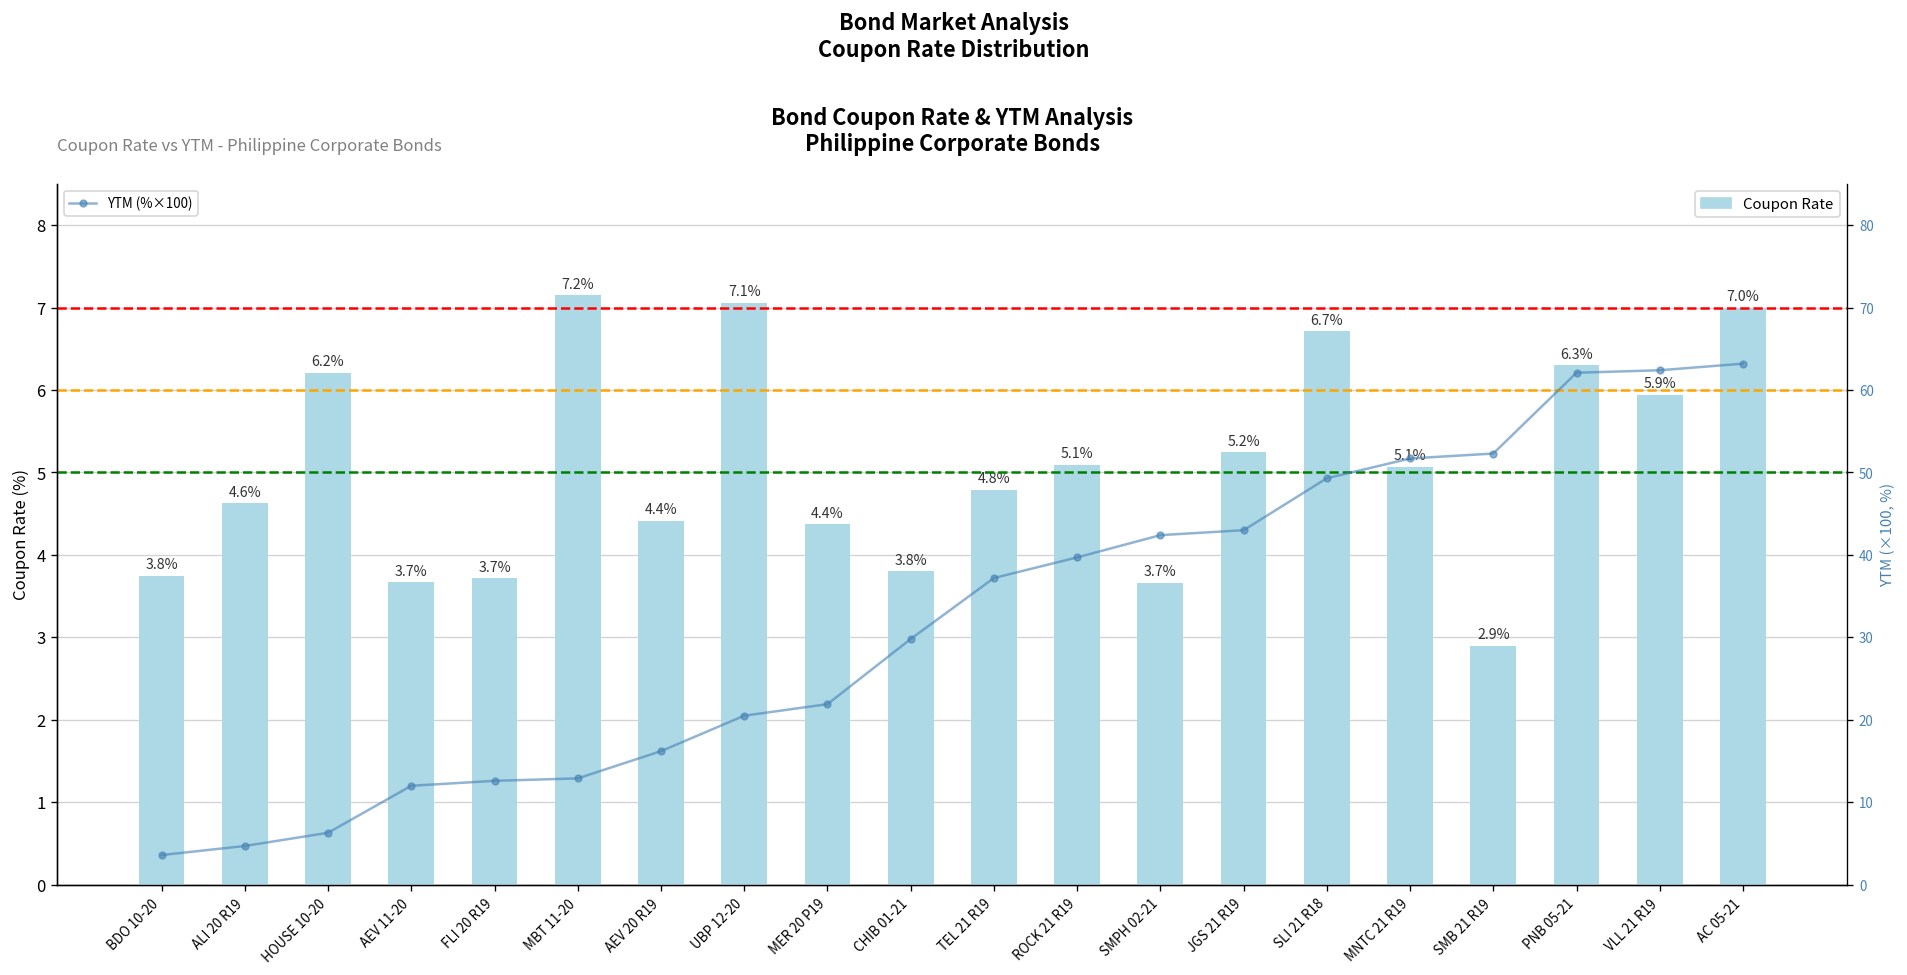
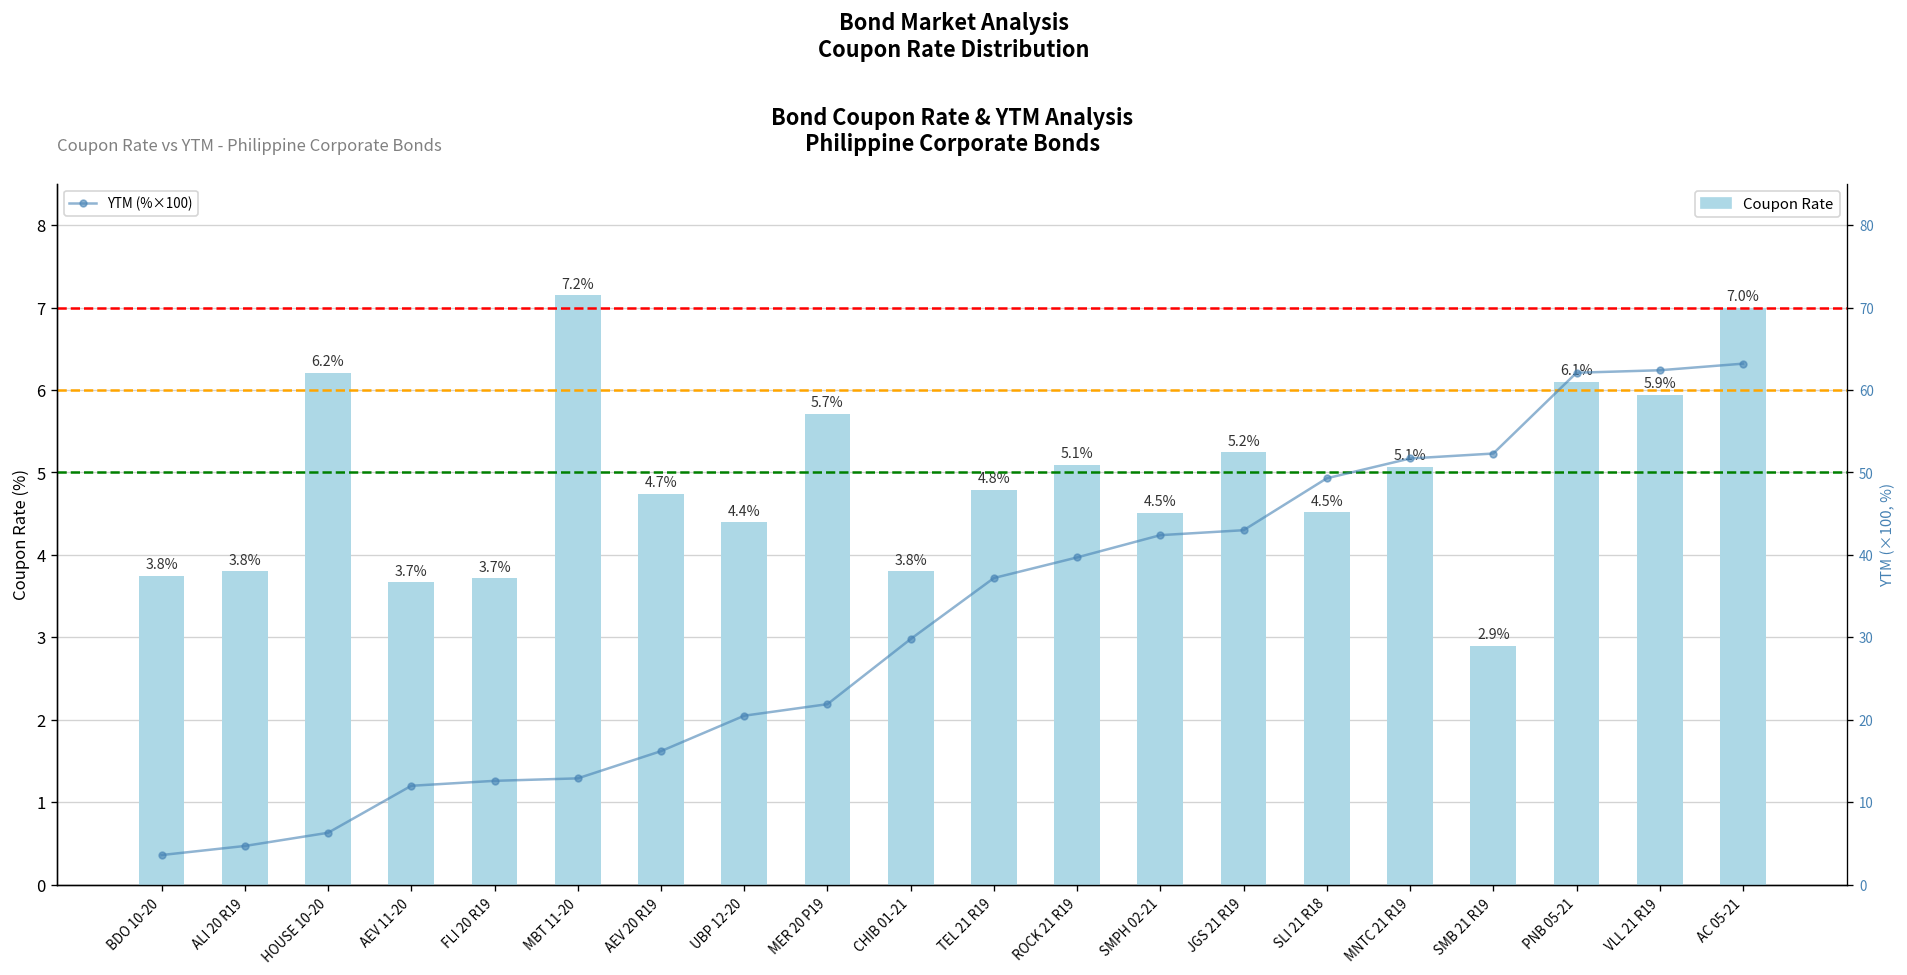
Coupon Rate, ALI 20 R19: 4.6% -> 3.8%
Coupon Rate, AEV 20 R19: 4.4% -> 4.7%
Coupon Rate, UBP 12-20: 7.1% -> 4.4%
Coupon Rate, MER 20 P19: 4.4% -> 5.7%
Coupon Rate, SMPH 02-21: 3.7% -> 4.5%
Coupon Rate, SLI 21 R18: 6.7% -> 4.5%
Coupon Rate, PNB 05-21: 6.3% -> 6.1%
